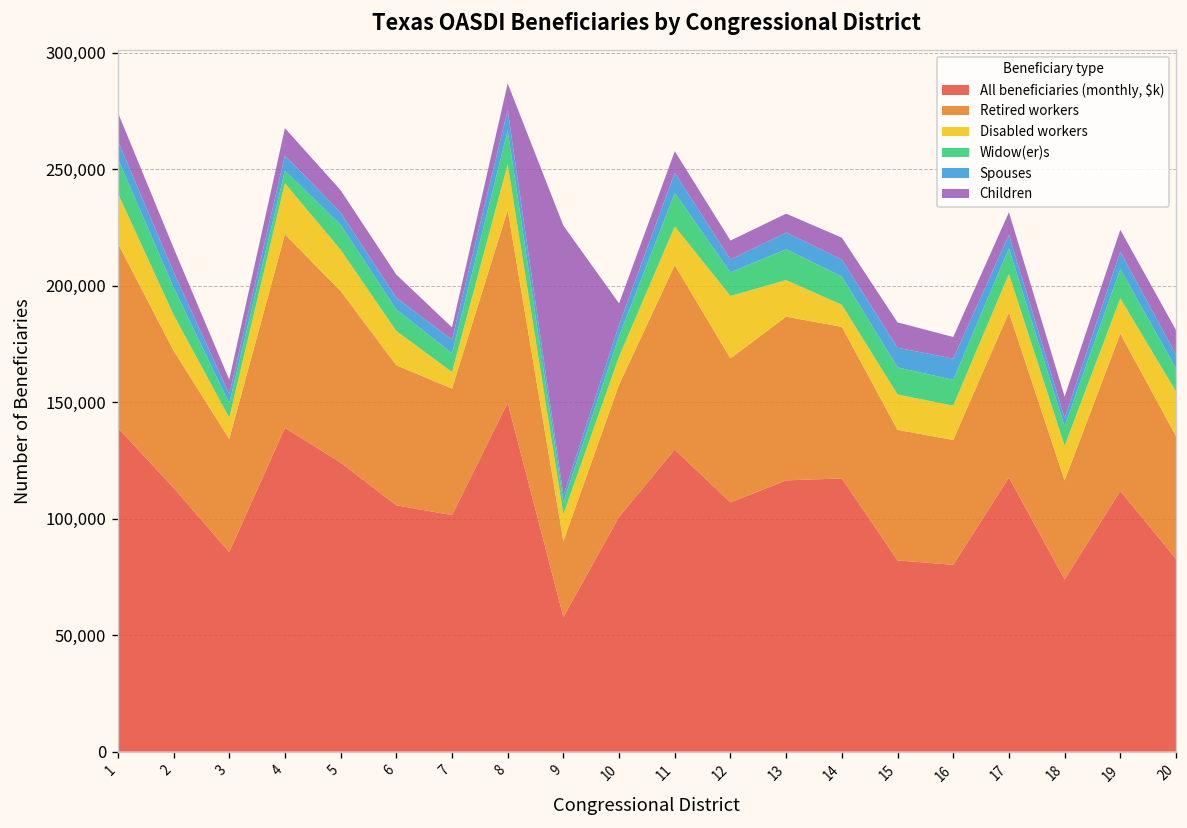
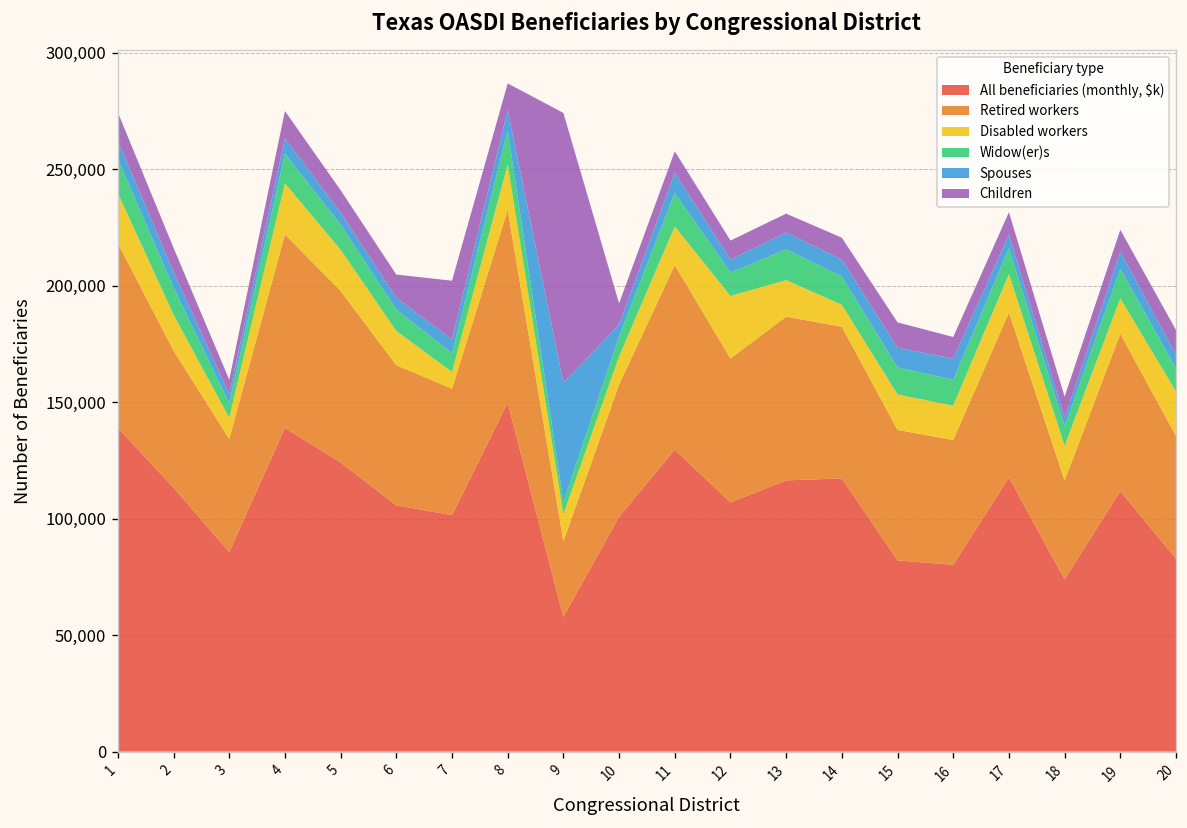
Widow(er)s, 4: 5,000 -> 13,000
Children, 7: 5,000 -> 25,000
Spouses, 9: 3,000 -> 51,000
